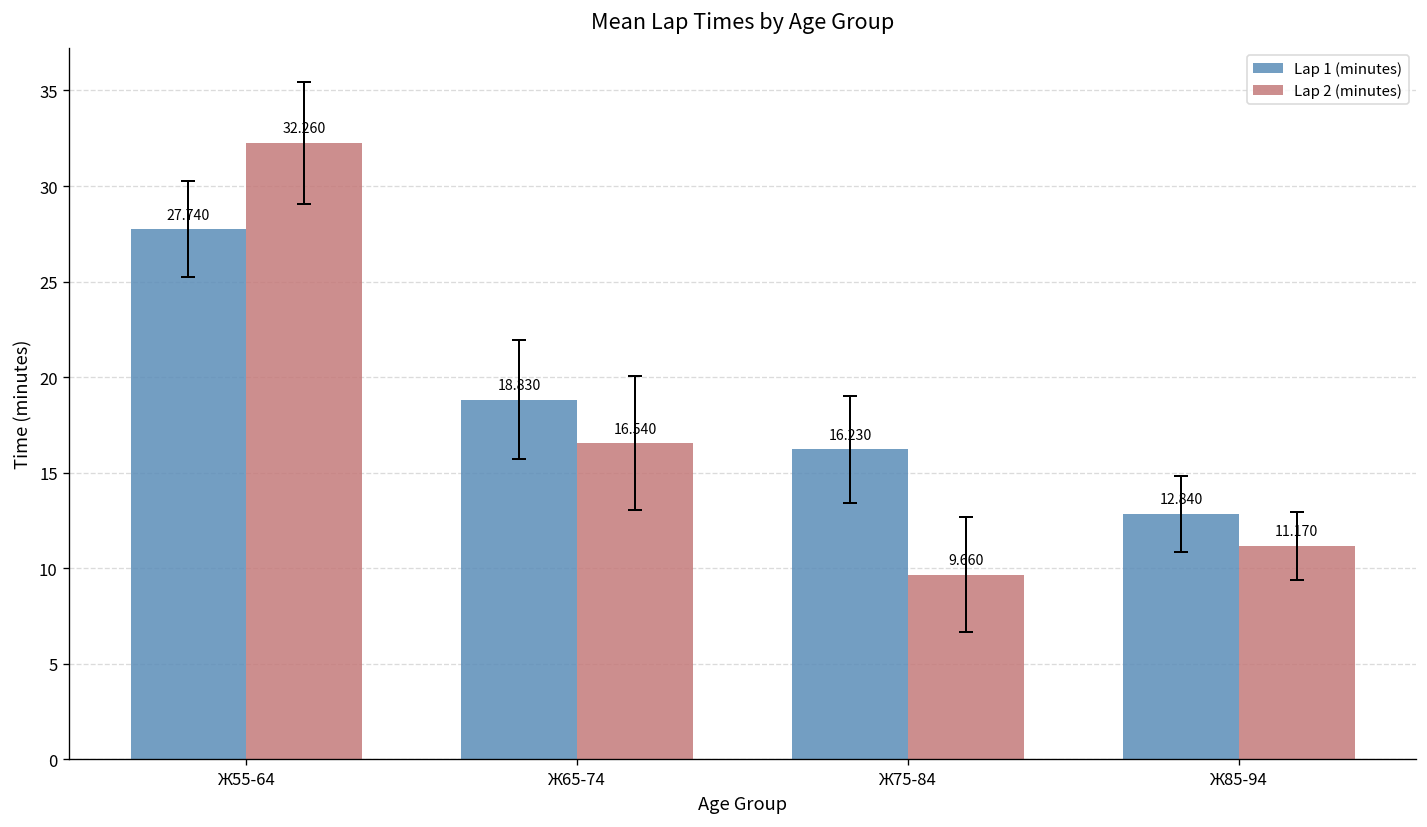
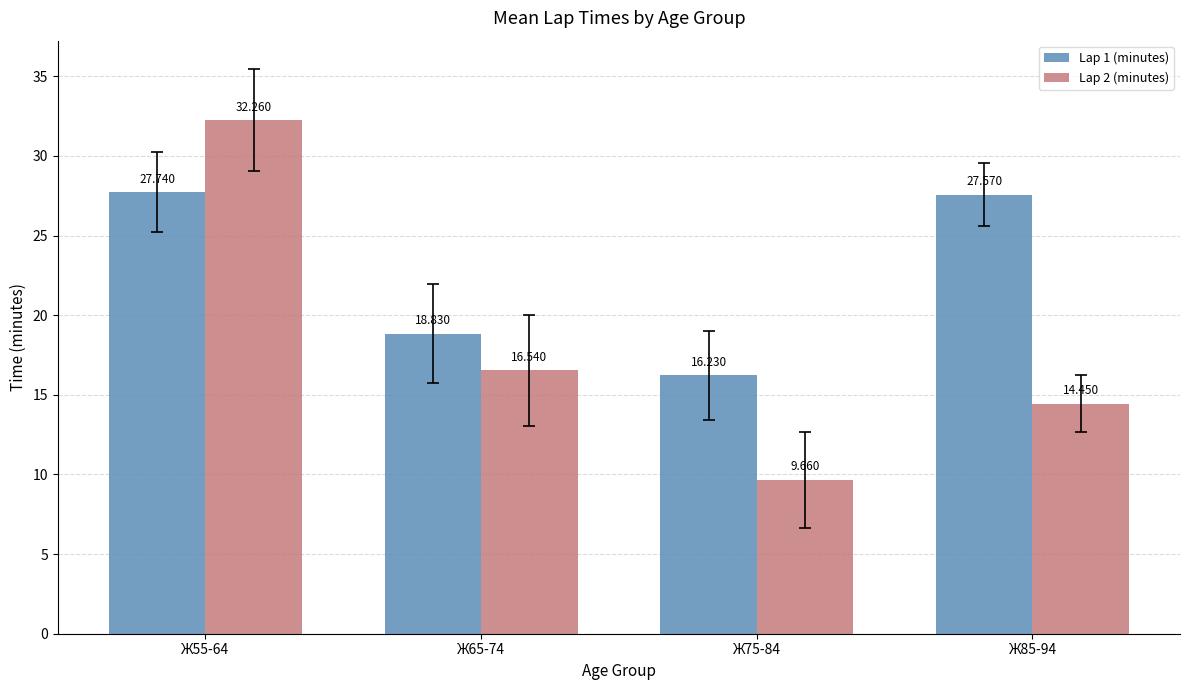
Lap 1 (minutes), Ж85-94: 12.840 -> 27.570
Lap 2 (minutes), Ж85-94: 11.170 -> 14.450
